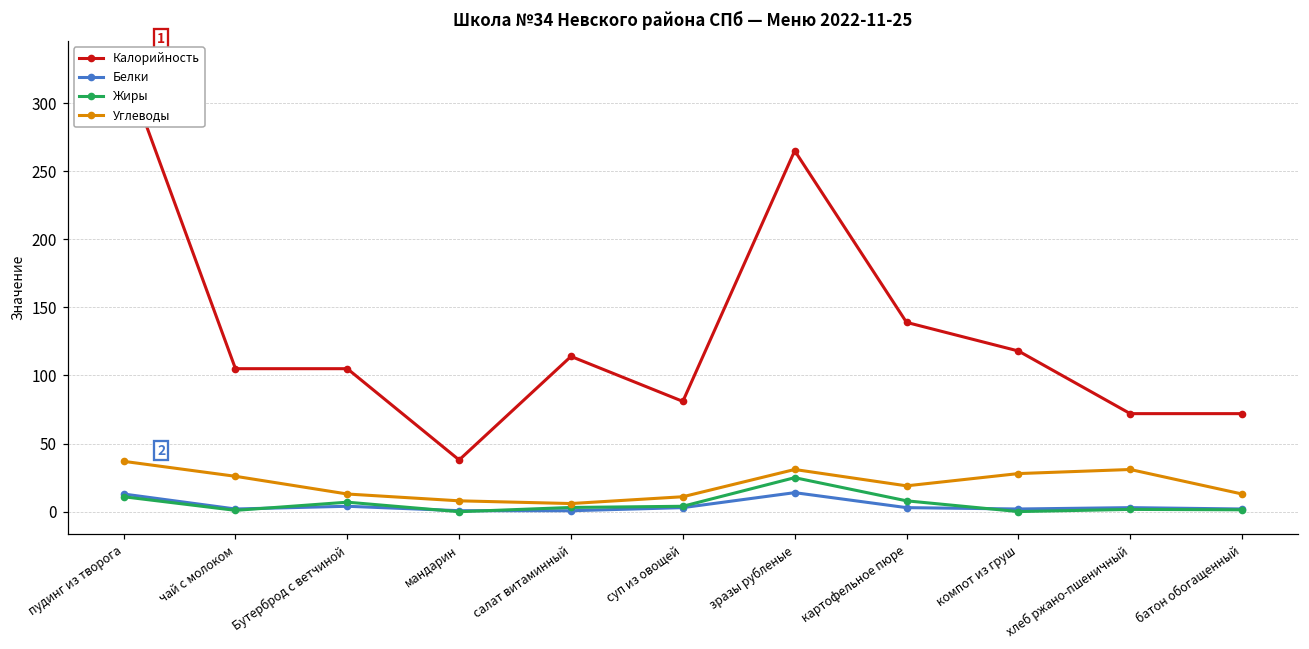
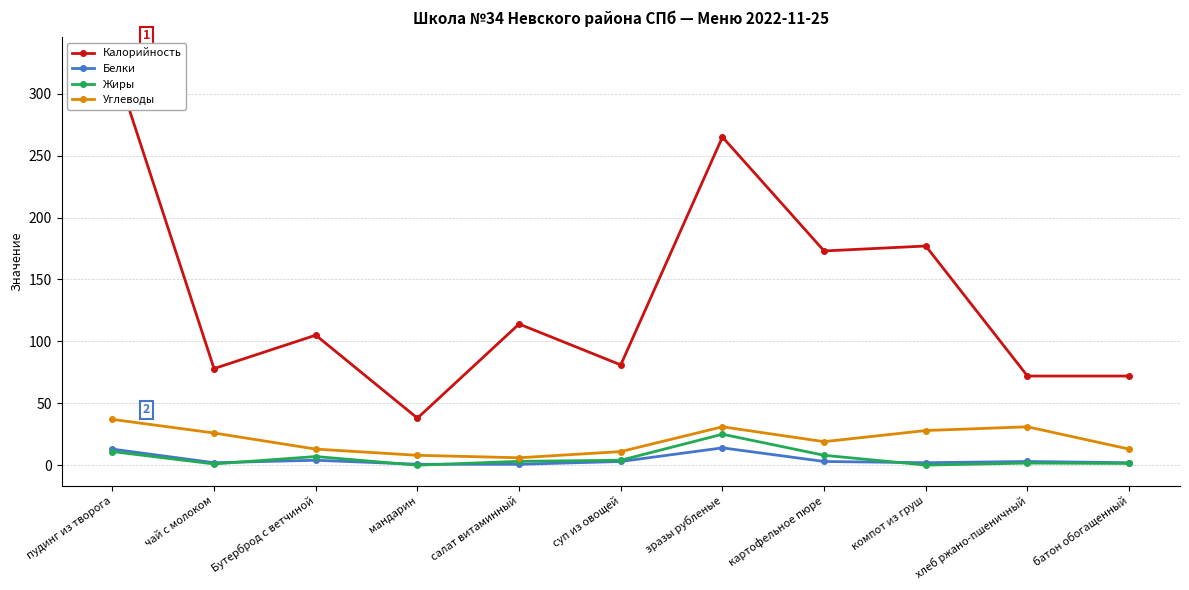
Калорийность, чай с молоком: 105 -> 78
Калорийность, картофельное пюре: 139 -> 173
Калорийность, компот из груш: 118 -> 177
